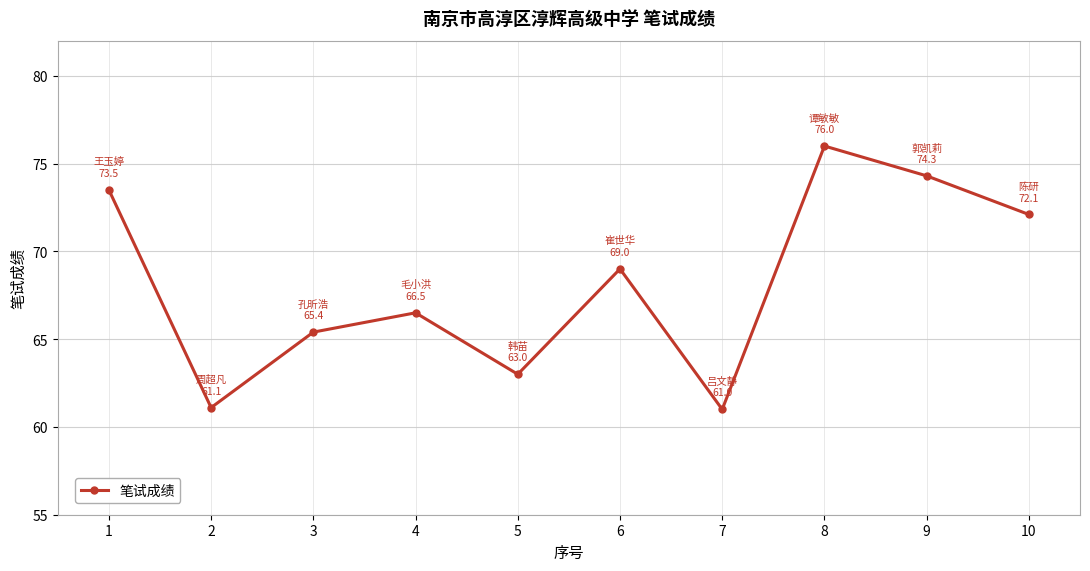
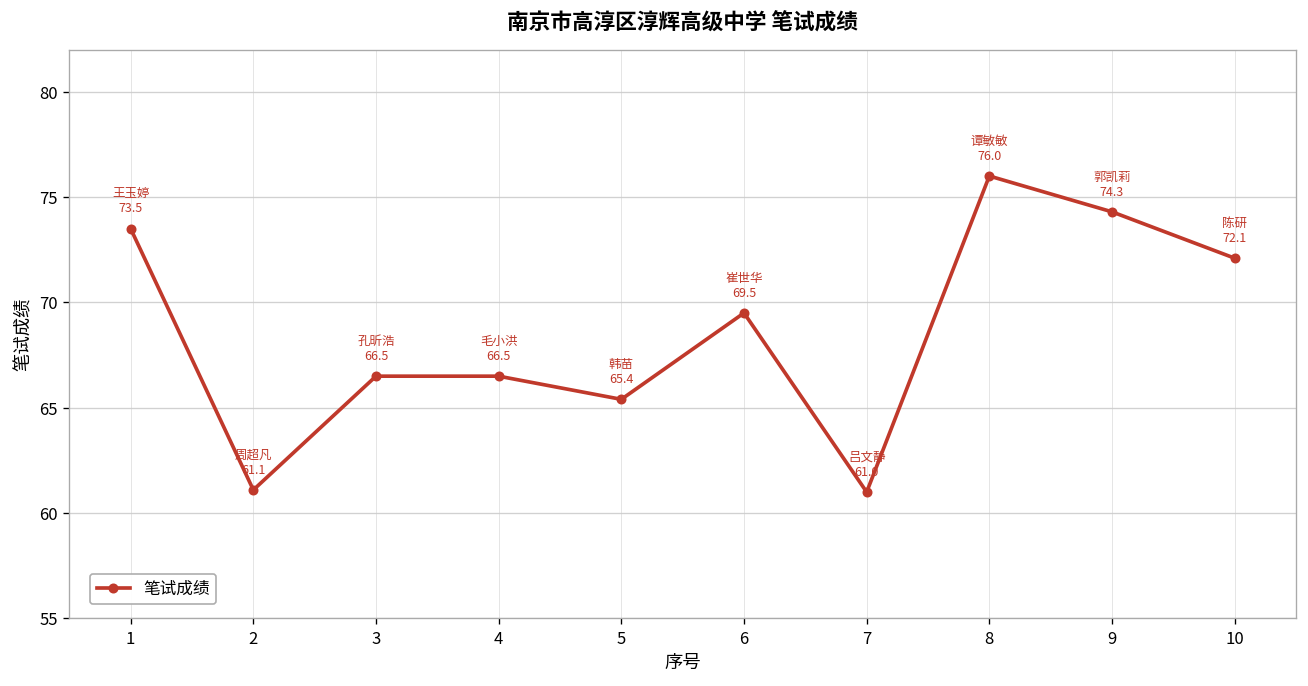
3: 65.4 -> 66.5
5: 63.0 -> 65.4
6: 69.0 -> 69.5
